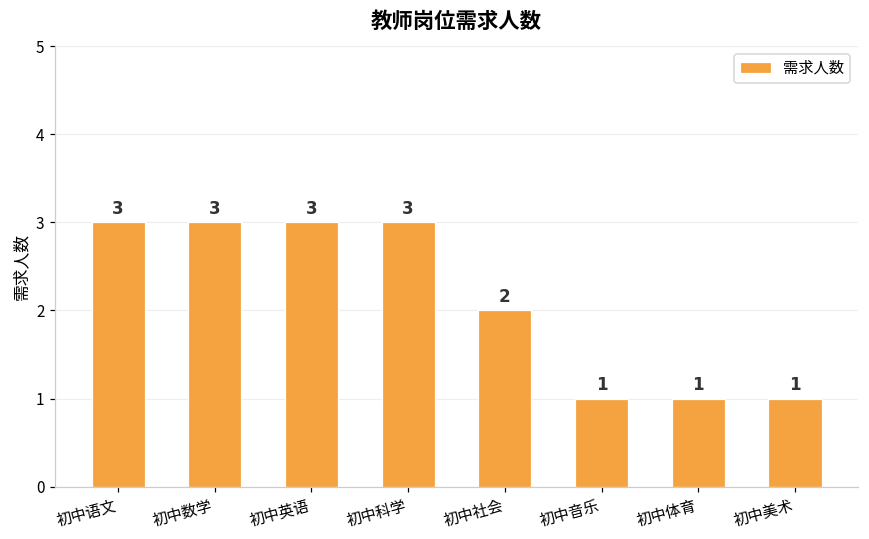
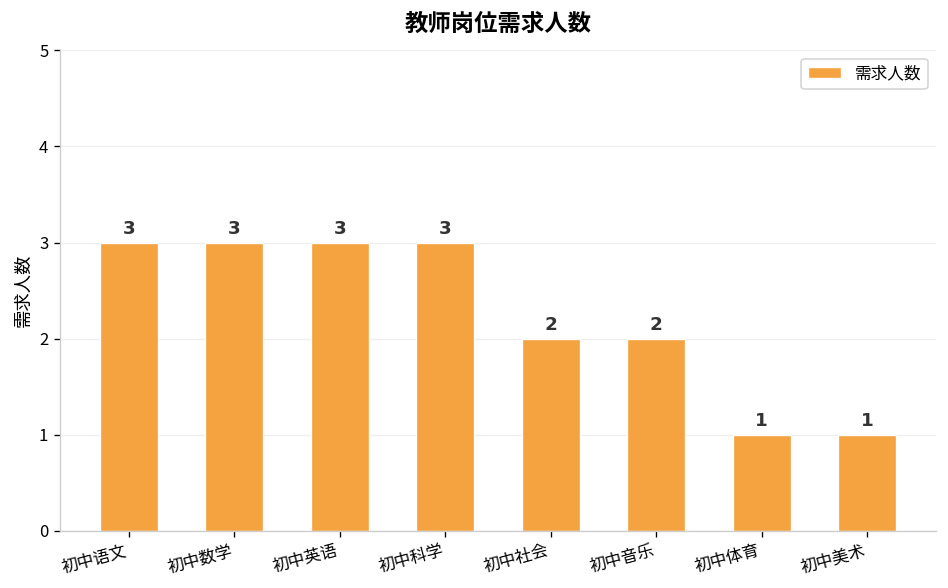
初中音乐: 1 -> 2
